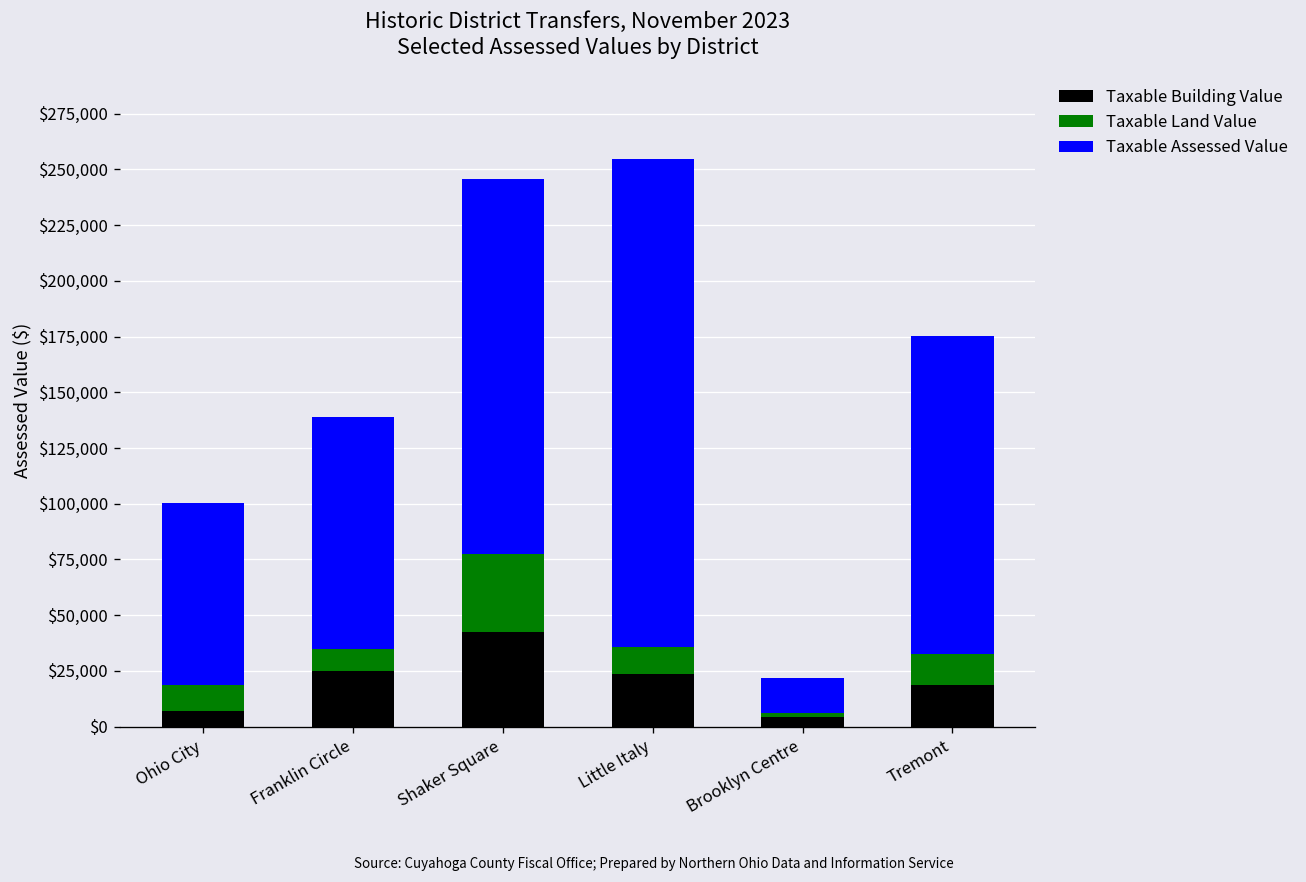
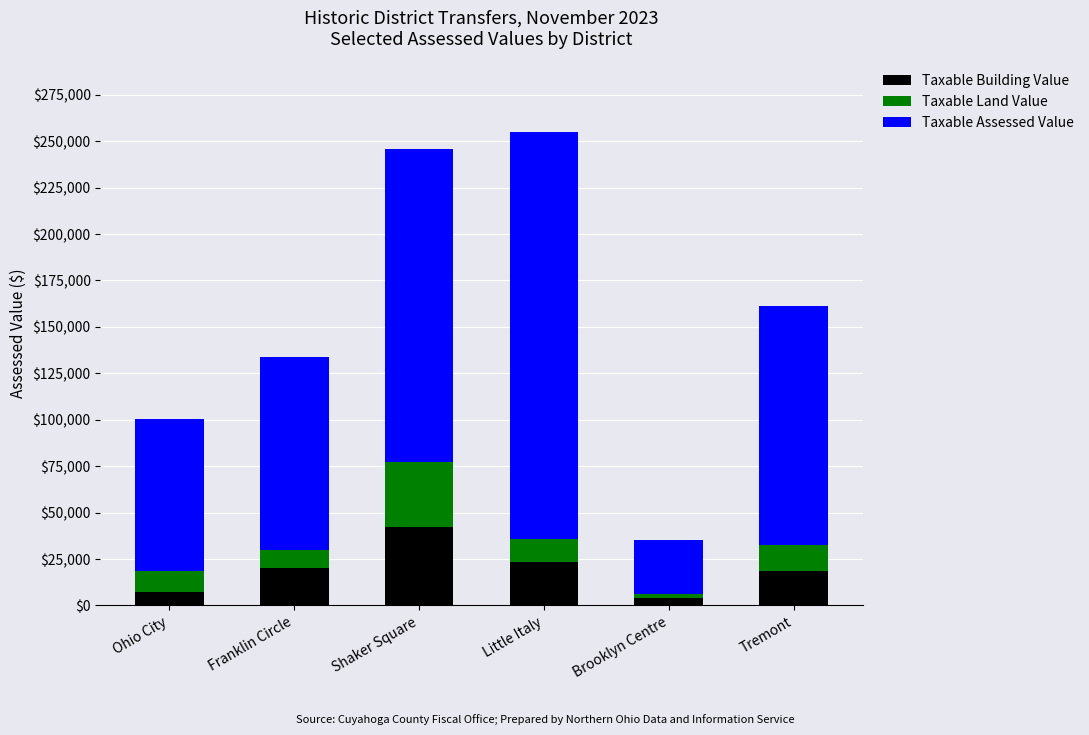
Taxable Building Value, Franklin Circle: $25,000 -> $20,000
Taxable Assessed Value, Brooklyn Centre: $16,000 -> $29,000
Taxable Assessed Value, Tremont: $143,000 -> $129,000
